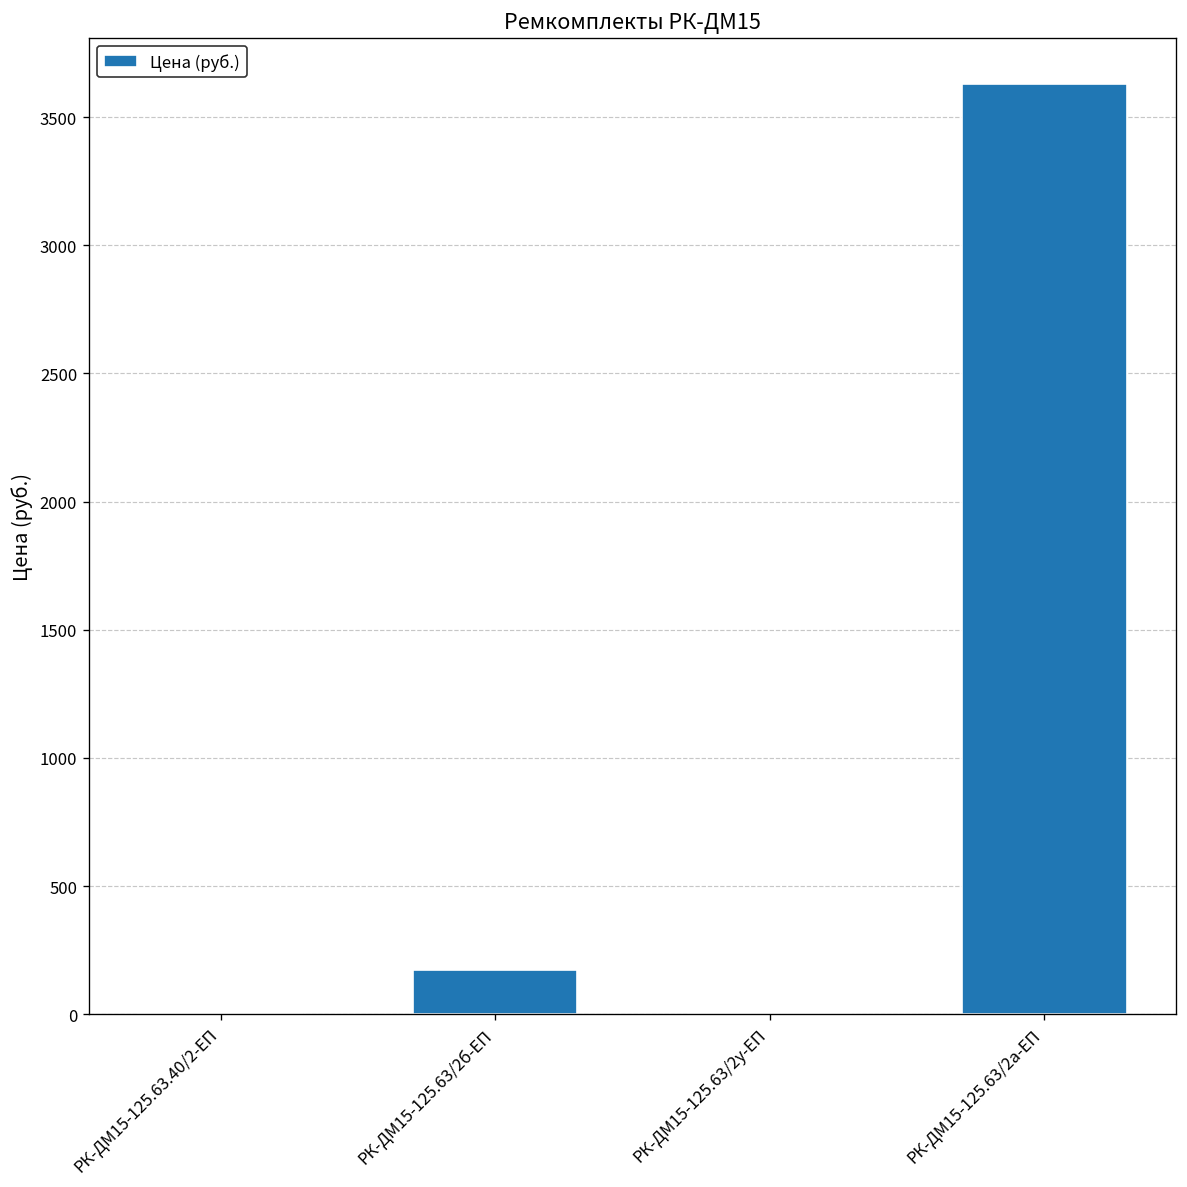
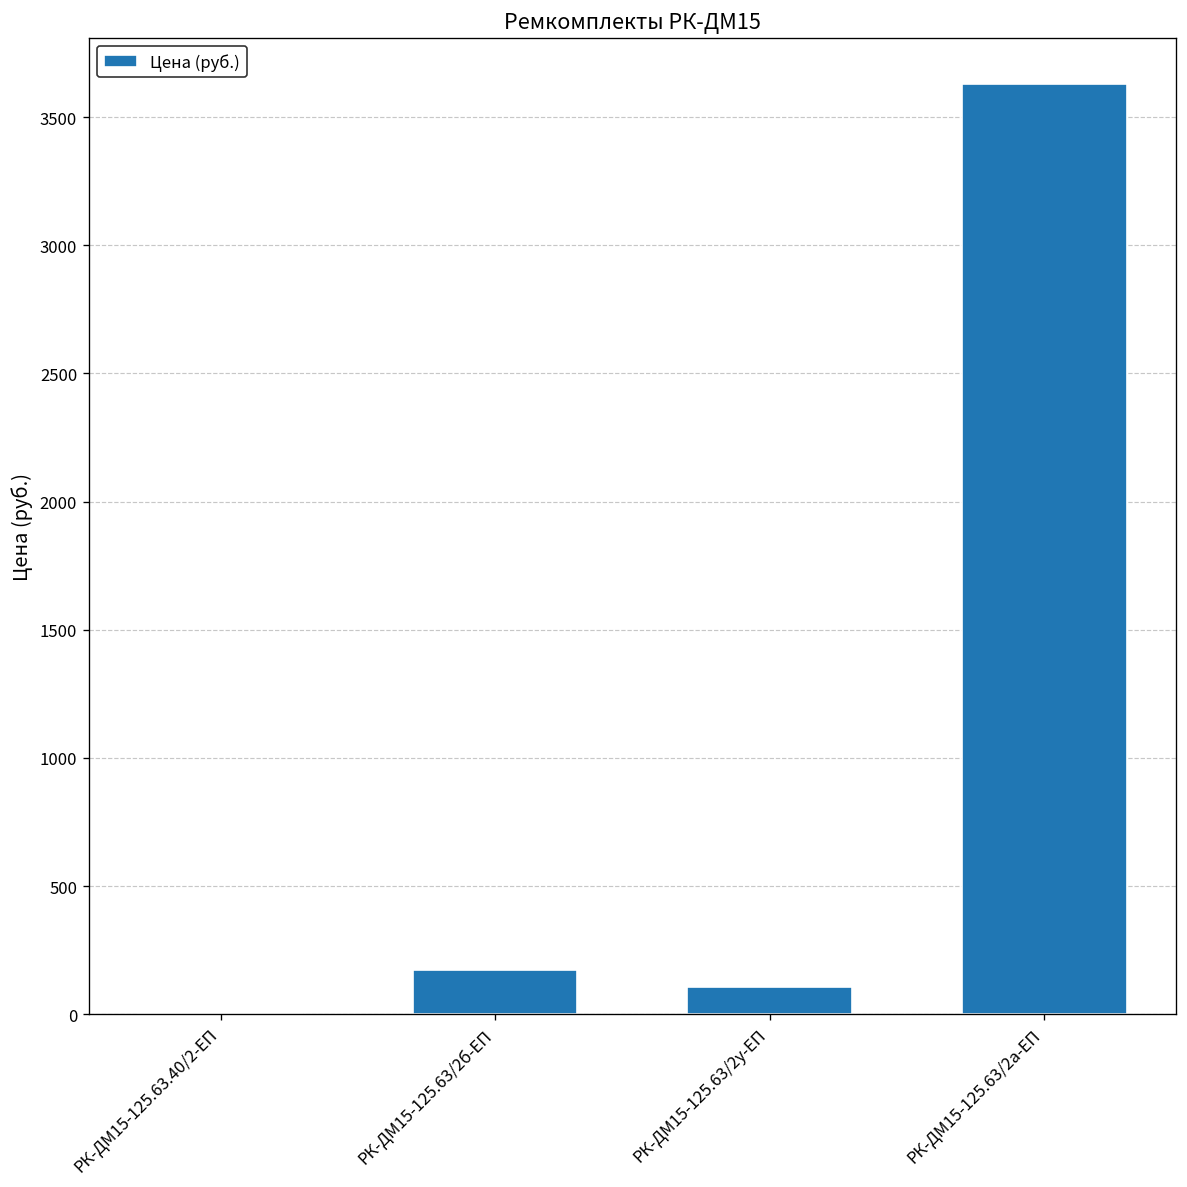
РК-ДМ15-125.63/2у-ЕП: 0 -> 110
